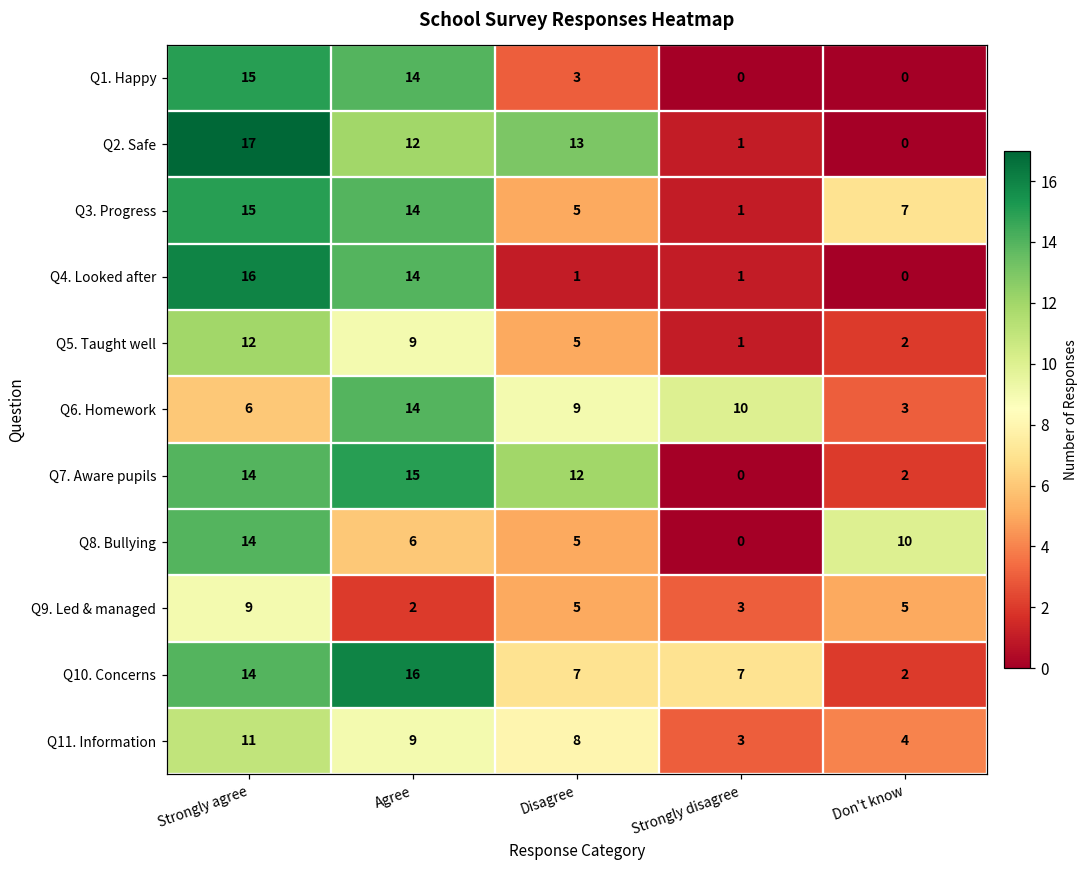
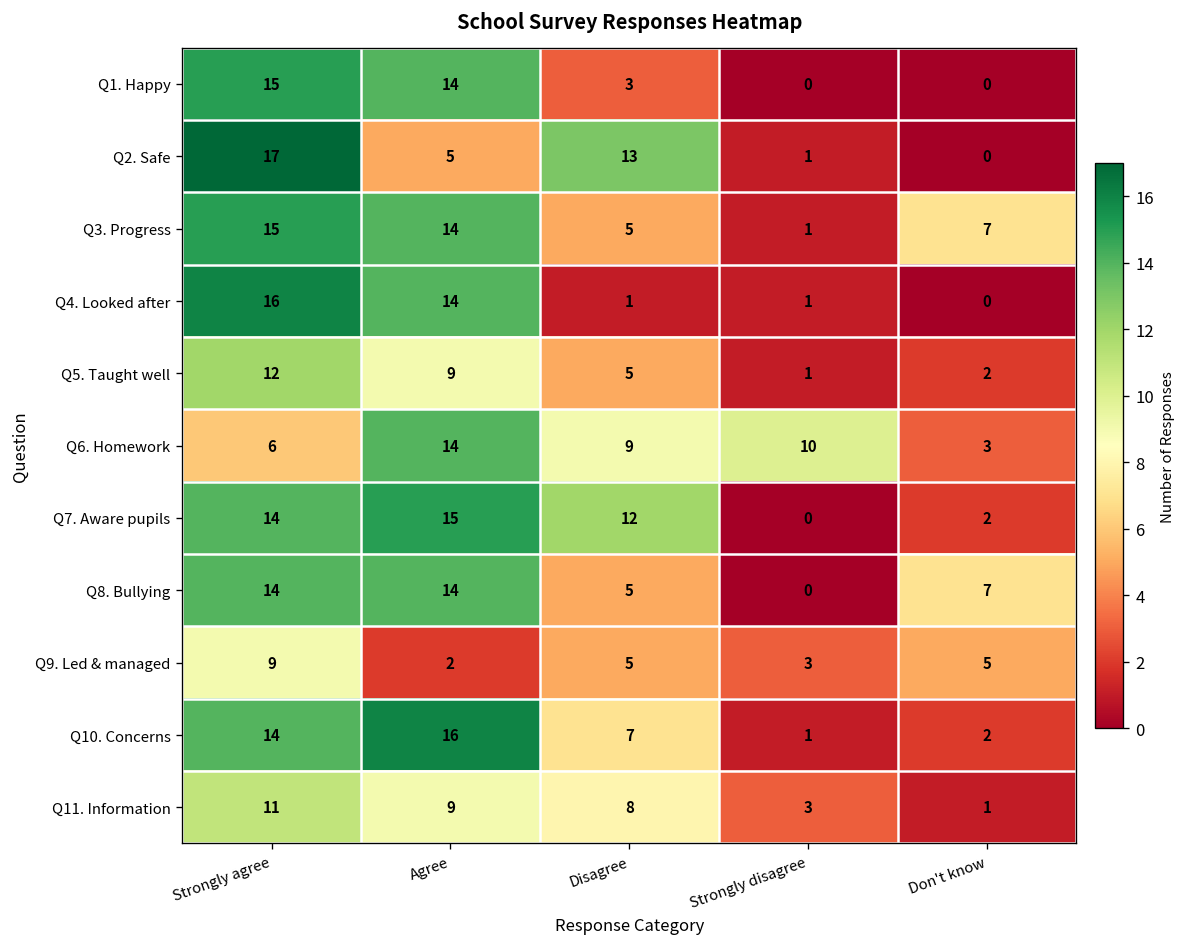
Q2. Safe, Agree: 12 -> 5
Q8. Bullying, Agree: 6 -> 14
Q8. Bullying, Don't know: 10 -> 7
Q10. Concerns, Strongly disagree: 7 -> 1
Q11. Information, Don't know: 4 -> 1
